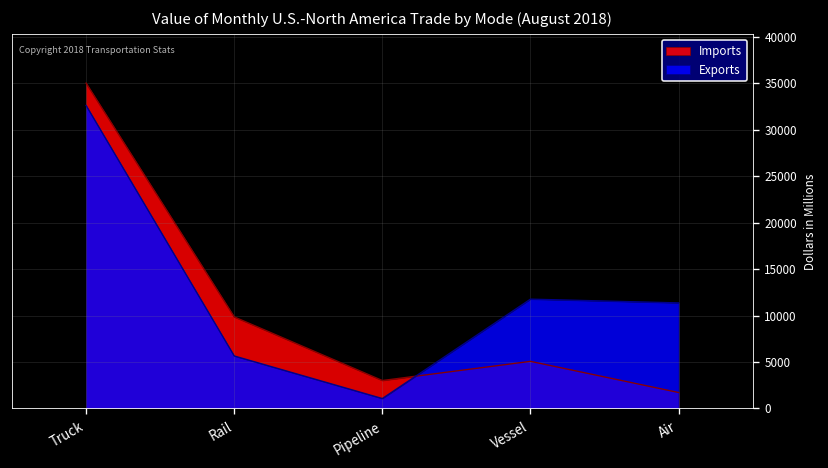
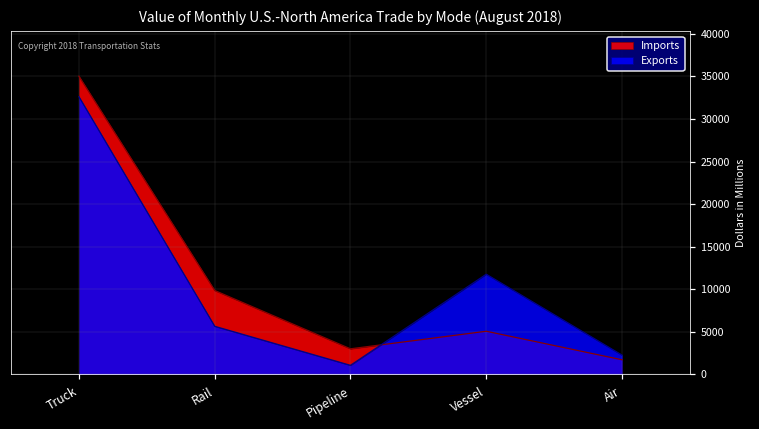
Exports, Air: 11000 -> 2000
